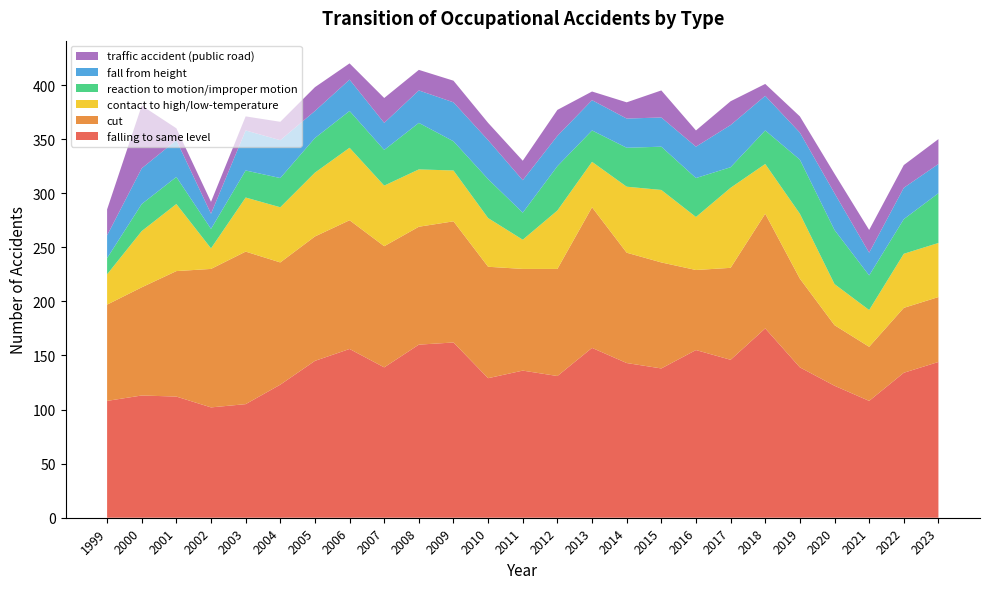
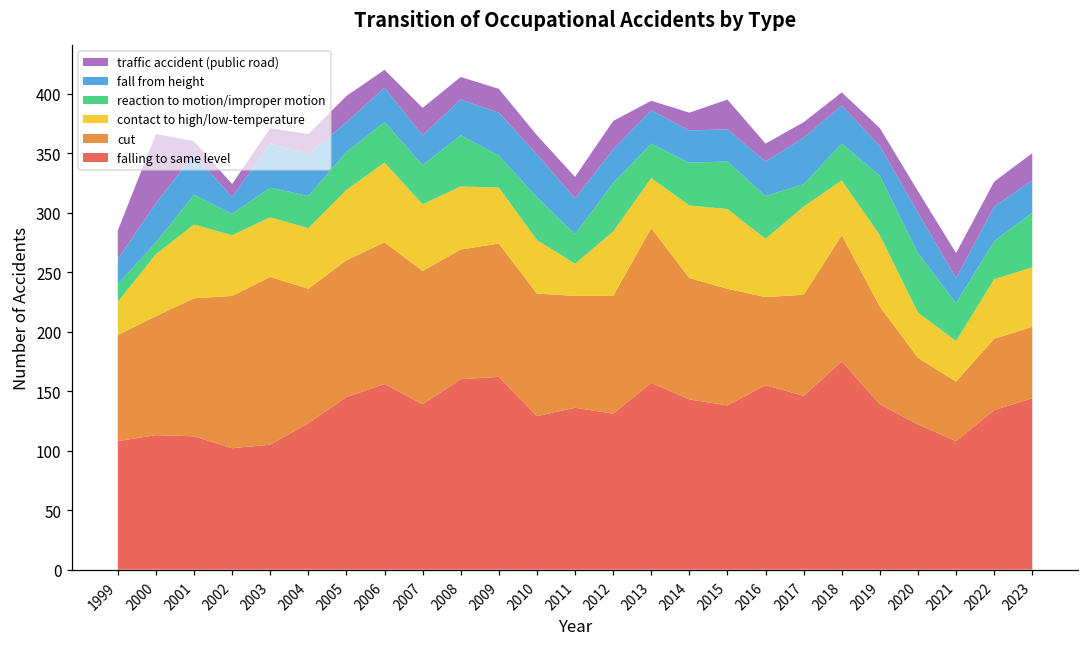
reaction to motion/improper motion, 2000: 25 -> 10
contact to high/low-temperature, 2002: 19 -> 51
traffic accident (public road), 2017: 22 -> 13
